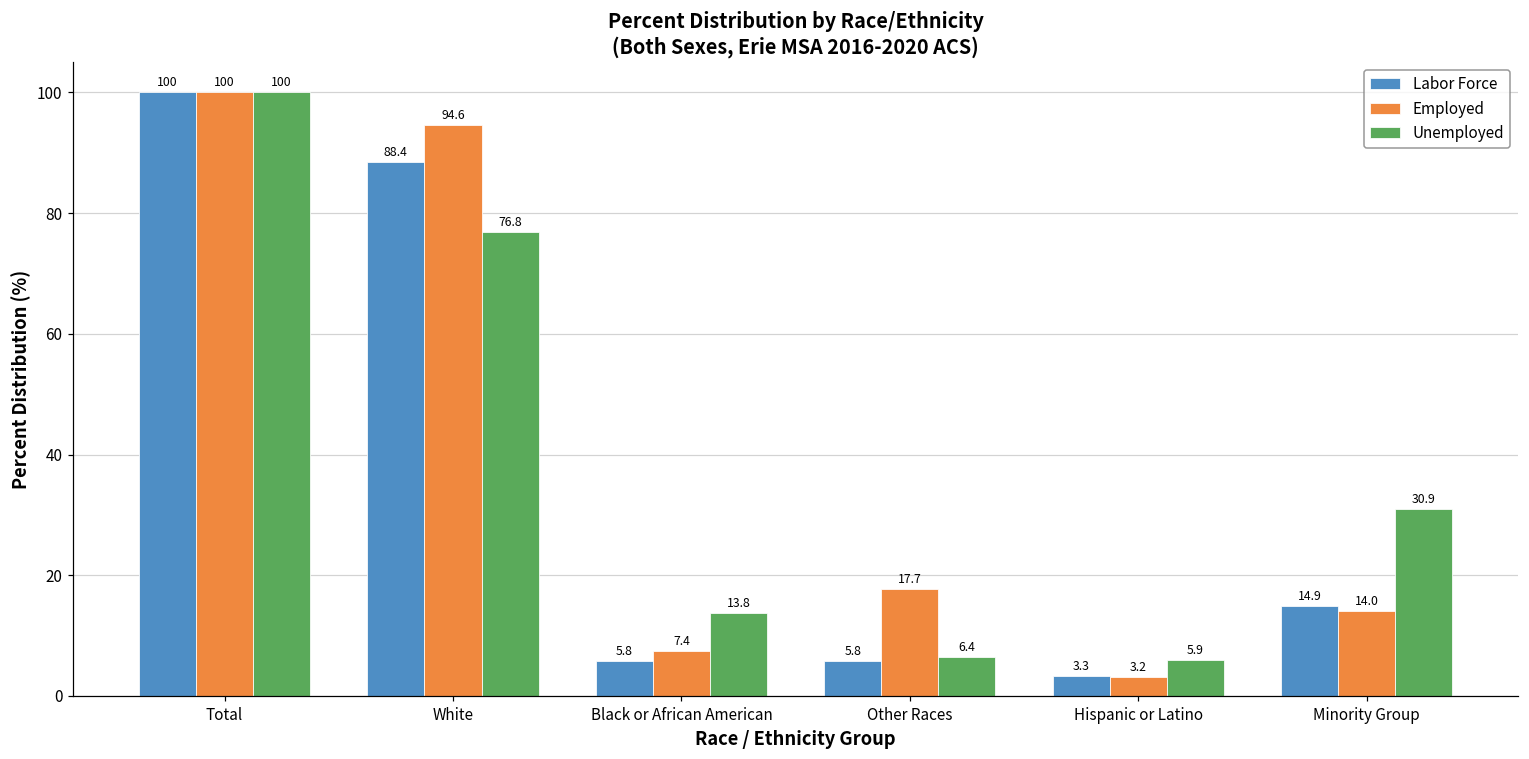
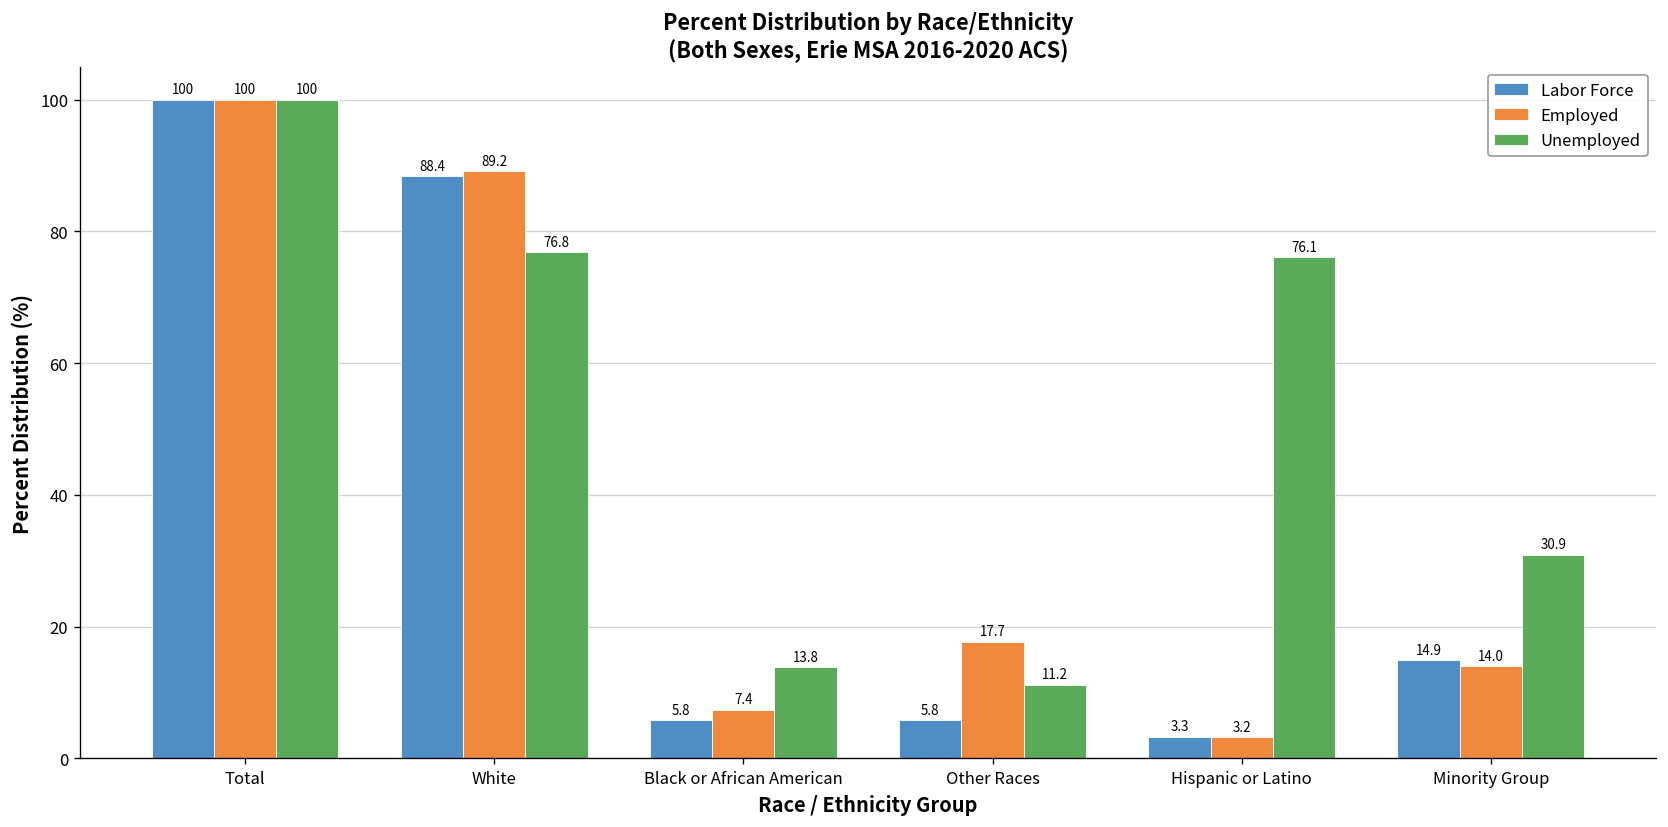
Employed, White: 94.6 -> 89.2
Unemployed, Other Races: 6.4 -> 11.2
Unemployed, Hispanic or Latino: 5.9 -> 76.1
